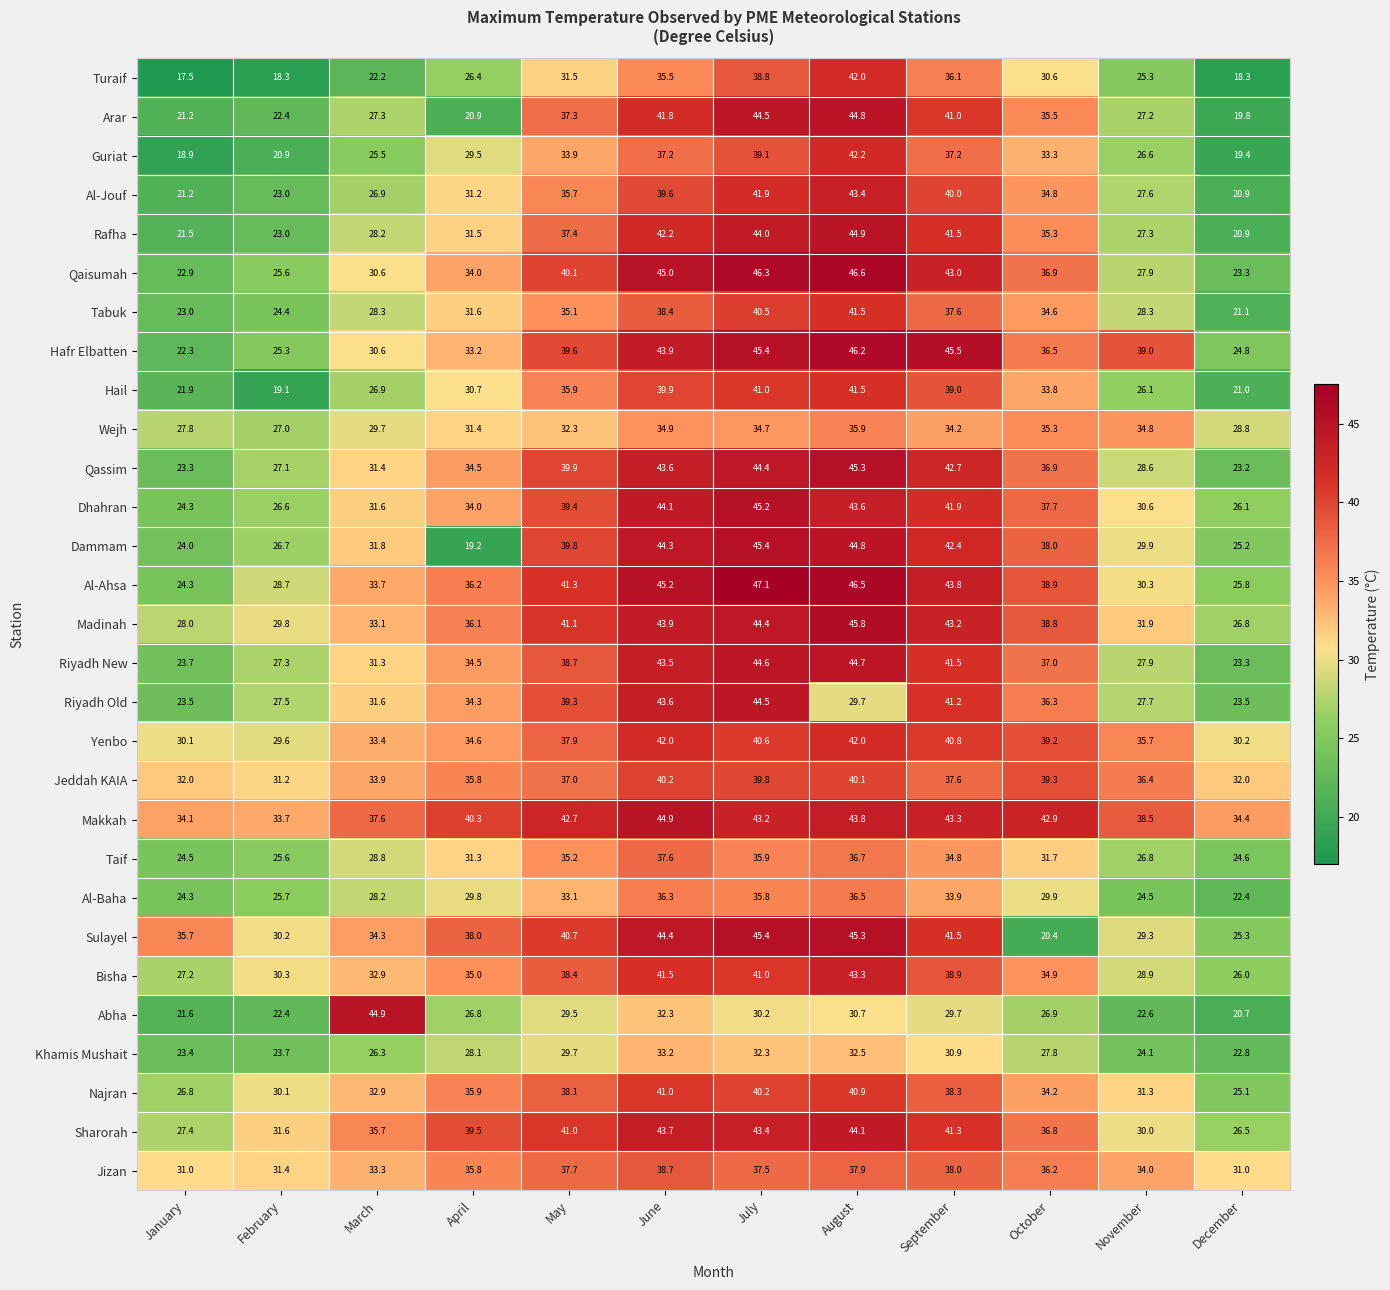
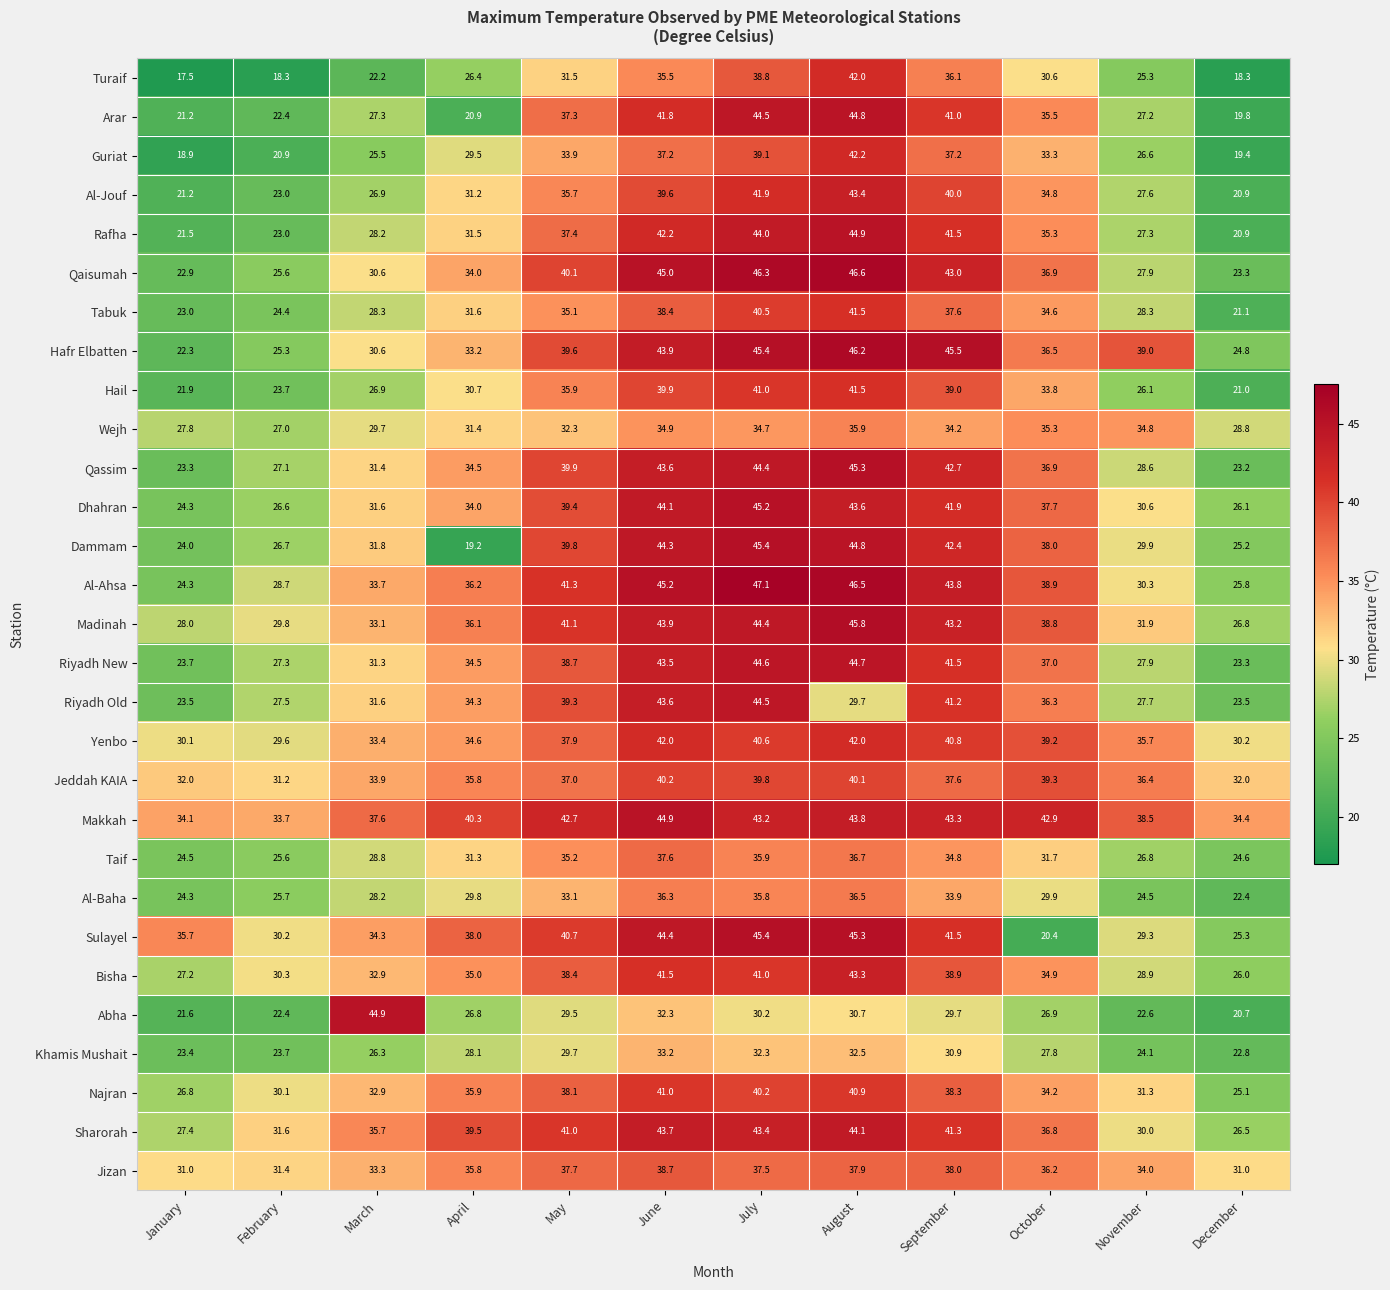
Hail, February: 19.1 -> 23.7
